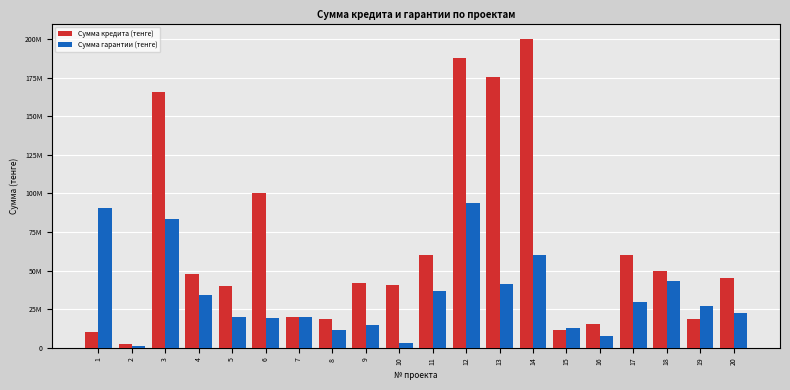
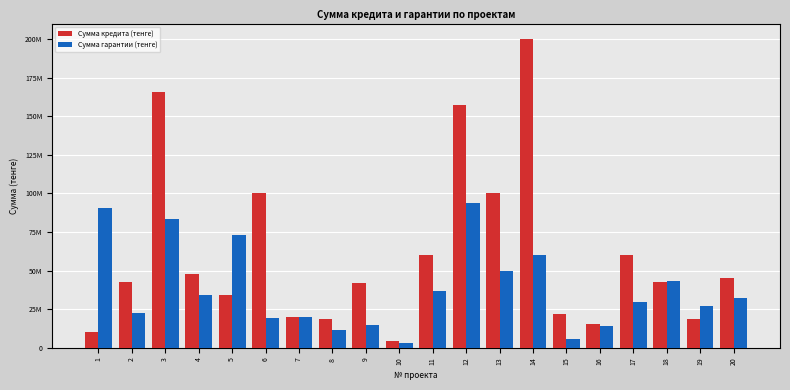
Сумма кредита (тенге), 2: 2000000 -> 43000000
Сумма гарантии (тенге), 2: 1000000 -> 23000000
Сумма кредита (тенге), 5: 40000000 -> 34000000
Сумма гарантии (тенге), 5: 20000000 -> 73000000
Сумма кредита (тенге), 10: 41000000 -> 5000000
Сумма кредита (тенге), 12: 188000000 -> 157000000
Сумма кредита (тенге), 13: 175000000 -> 100000000
Сумма гарантии (тенге), 13: 42000000 -> 50000000
Сумма кредита (тенге), 15: 12000000 -> 22000000
Сумма гарантии (тенге), 15: 13000000 -> 6000000
Сумма гарантии (тенге), 16: 8000000 -> 14000000
Сумма кредита (тенге), 18: 50000000 -> 42000000
Сумма гарантии (тенге), 20: 23000000 -> 32000000
